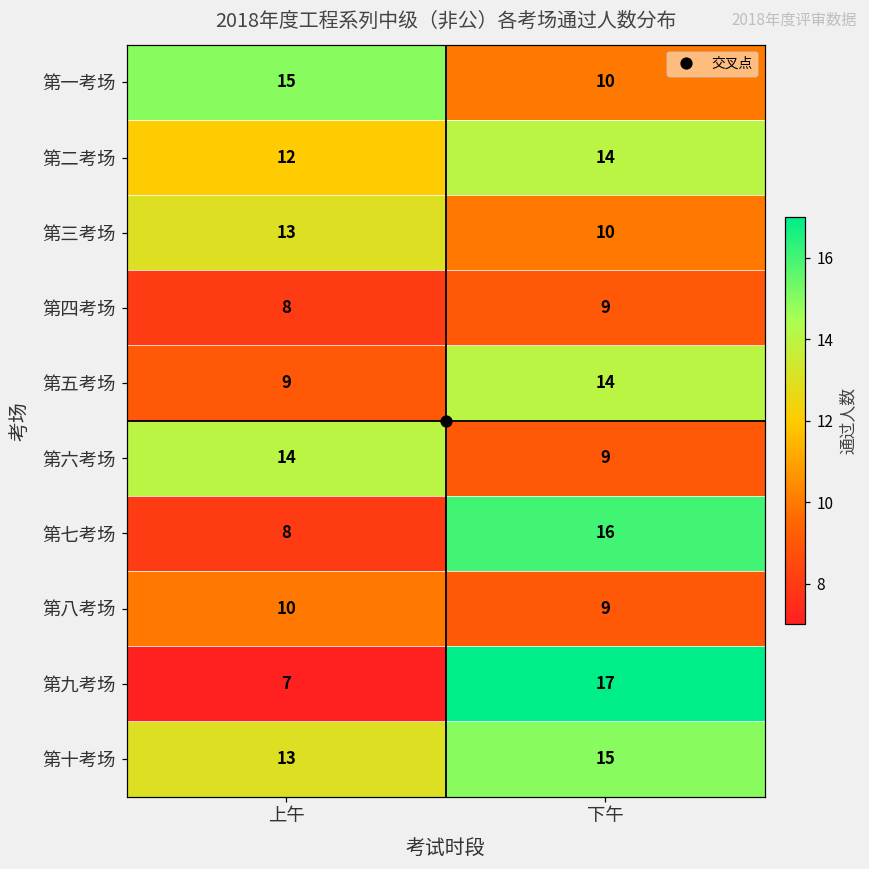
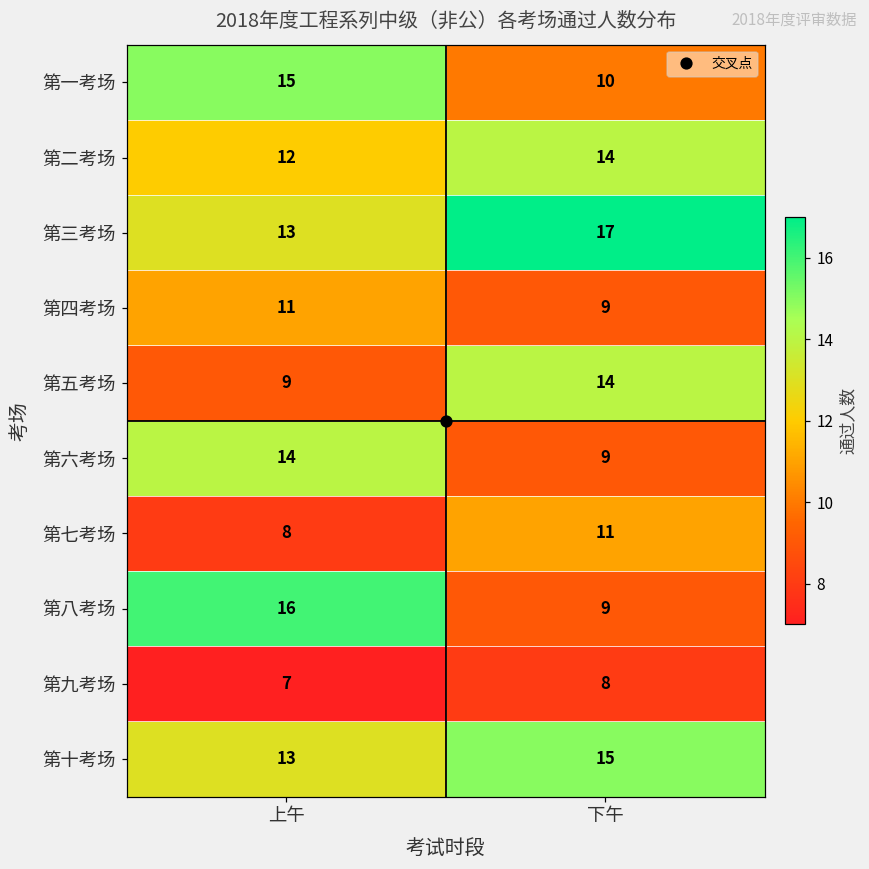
第三考场, 下午: 10 -> 17
第四考场, 上午: 8 -> 11
第七考场, 下午: 16 -> 11
第八考场, 上午: 10 -> 16
第九考场, 下午: 17 -> 8
